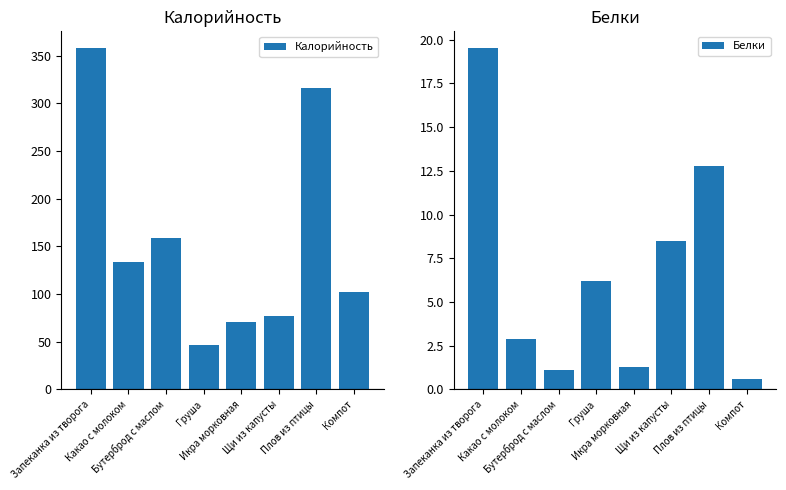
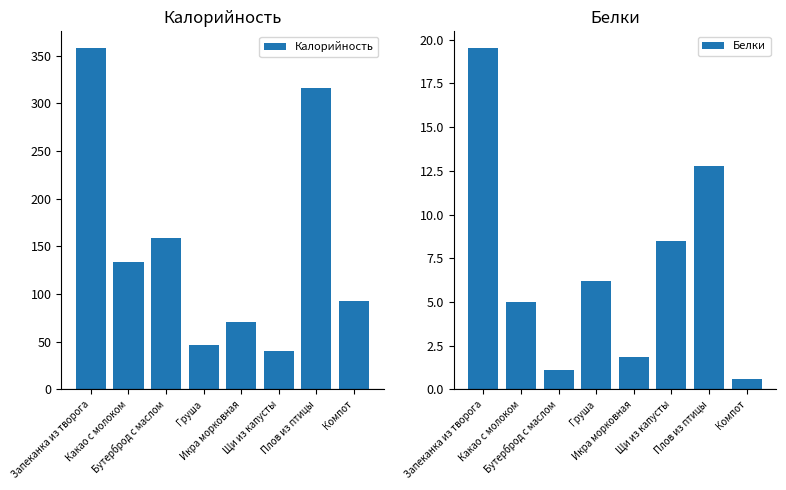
Калорийность, Щи из капусты: 80 -> 40
Калорийность, Компот: 100 -> 90
Белки, Какао с молоком: 2.9 -> 5.0
Белки, Икра морковная: 1.3 -> 1.9
